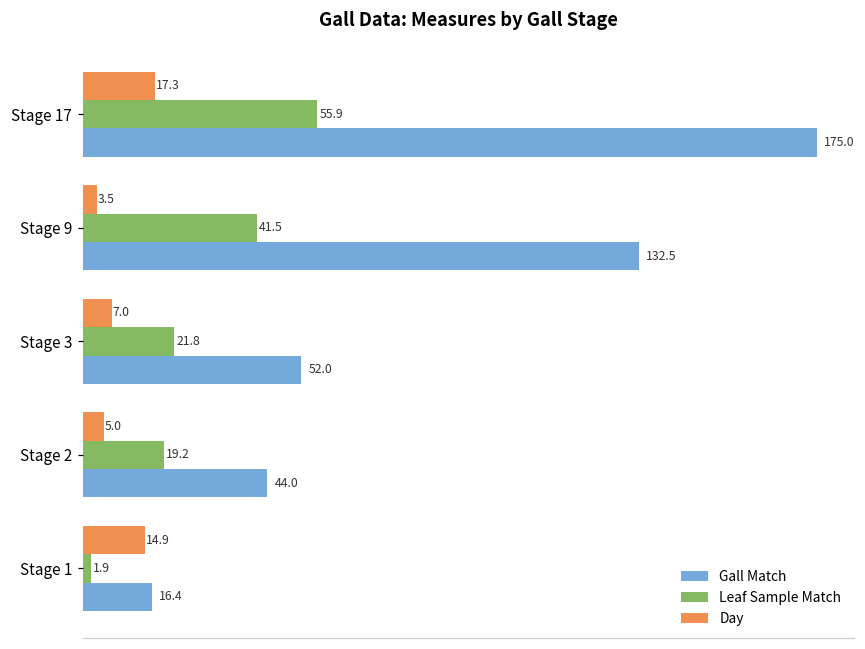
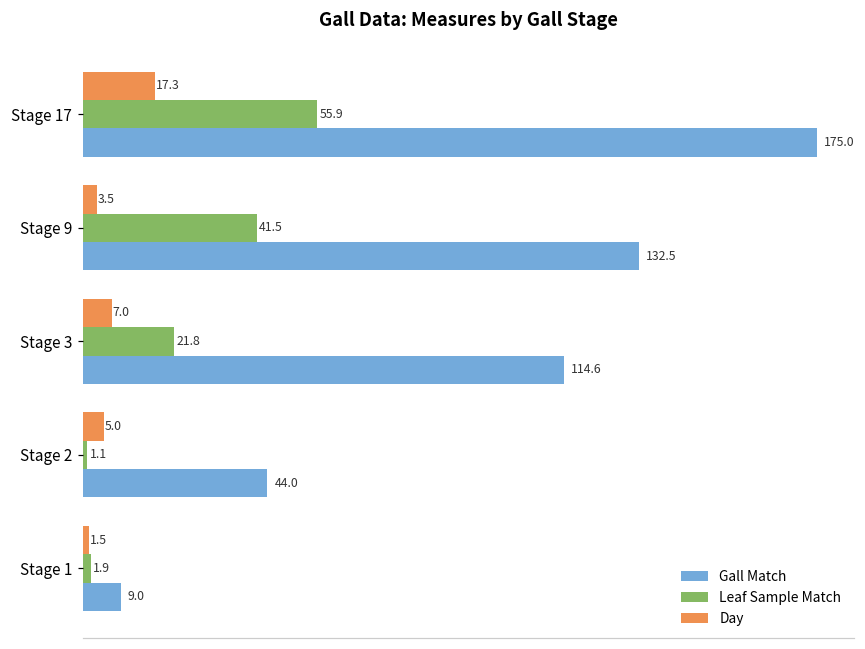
Gall Match, Stage 3: 52.0 -> 114.6
Leaf Sample Match, Stage 2: 19.2 -> 1.1
Day, Stage 1: 14.9 -> 1.5
Gall Match, Stage 1: 16.4 -> 9.0
